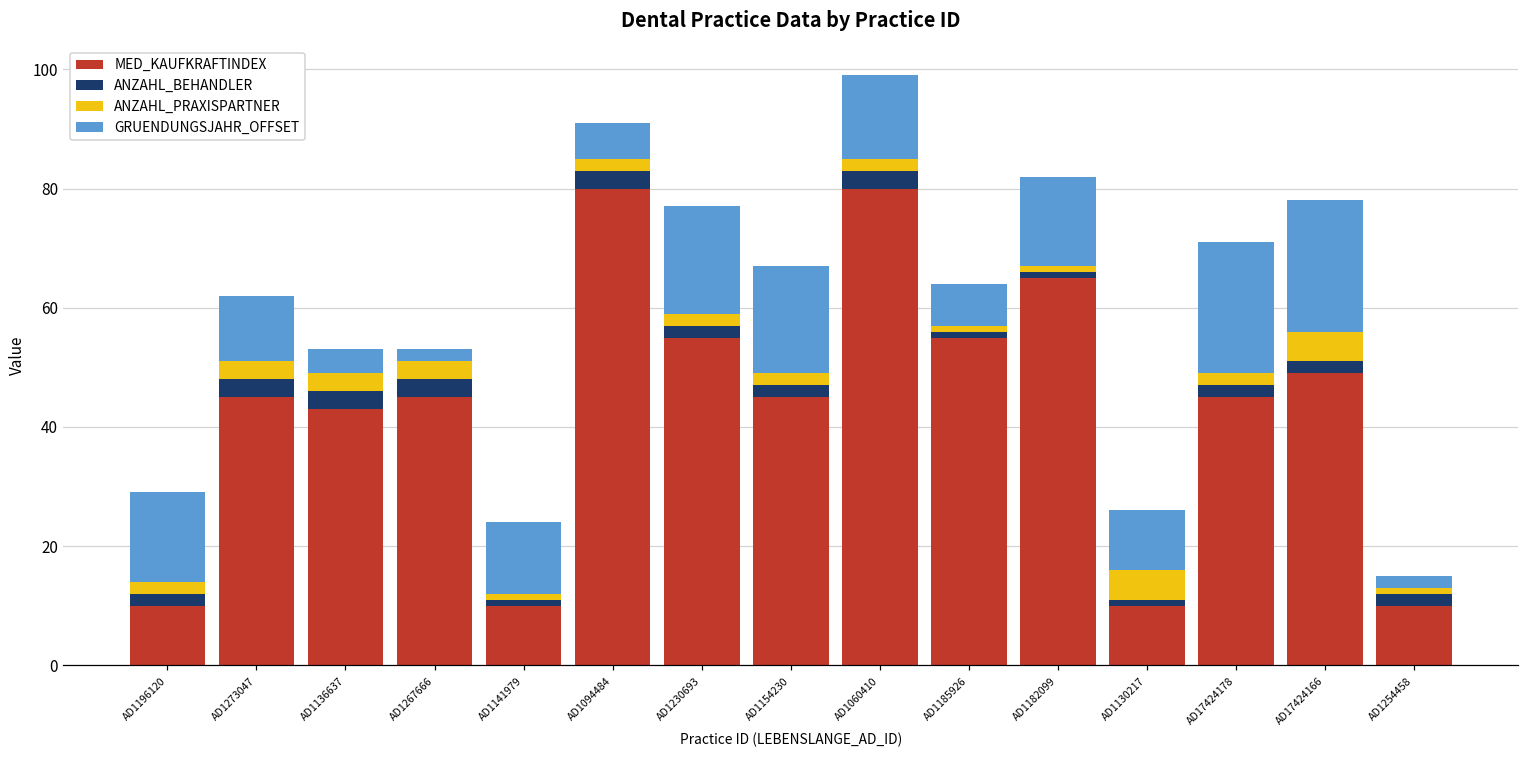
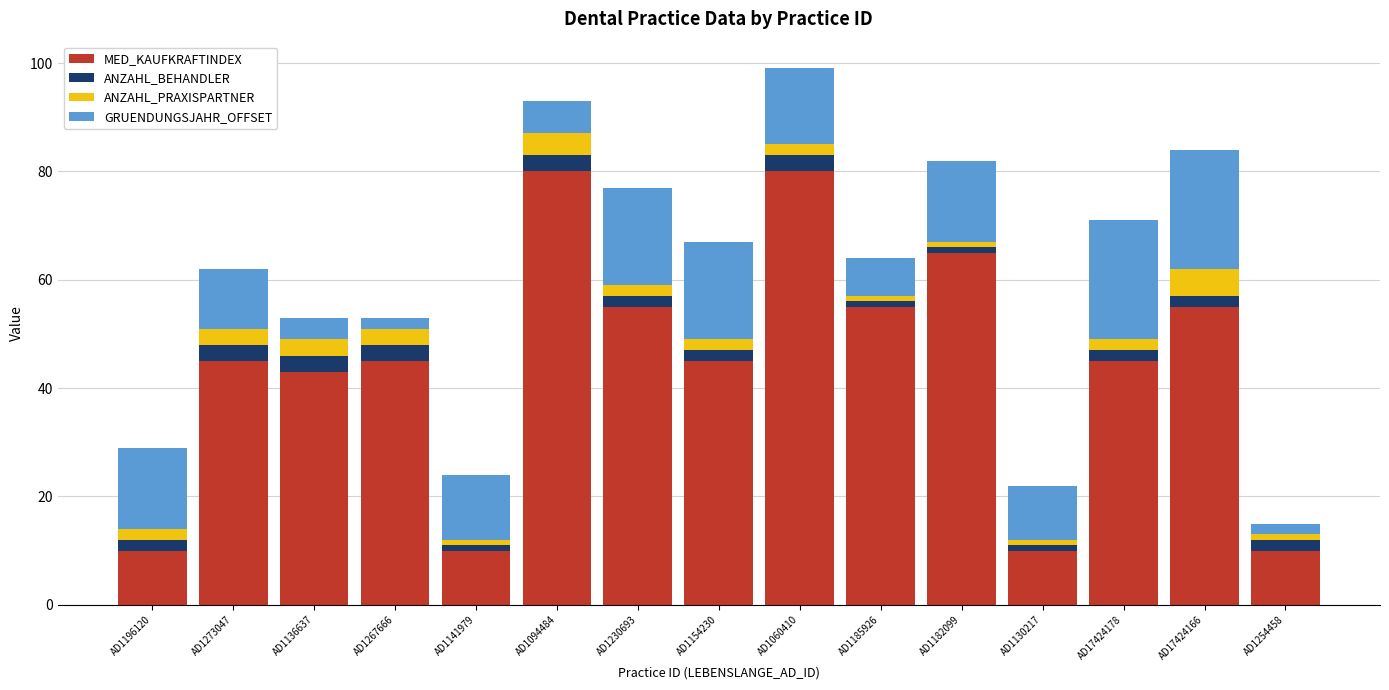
ANZAHL_PRAXISPARTNER, AD1094484: 2 -> 4
ANZAHL_PRAXISPARTNER, AD1130217: 5 -> 1
MED_KAUFKRAFTINDEX, AD17424166: 49 -> 55
